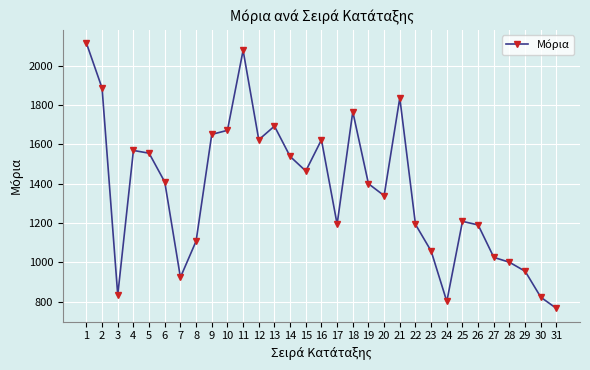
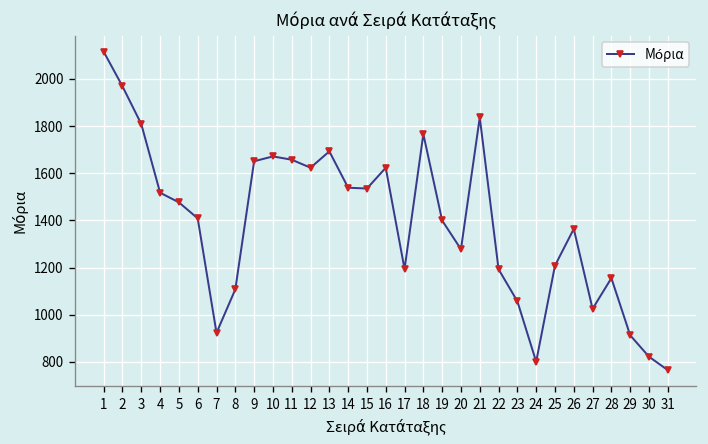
2: 1890 -> 1970
3: 830 -> 1810
4: 1570 -> 1520
5: 1550 -> 1480
11: 2080 -> 1660
15: 1460 -> 1540
20: 1340 -> 1280
26: 1190 -> 1360
28: 1000 -> 1160
29: 950 -> 910
